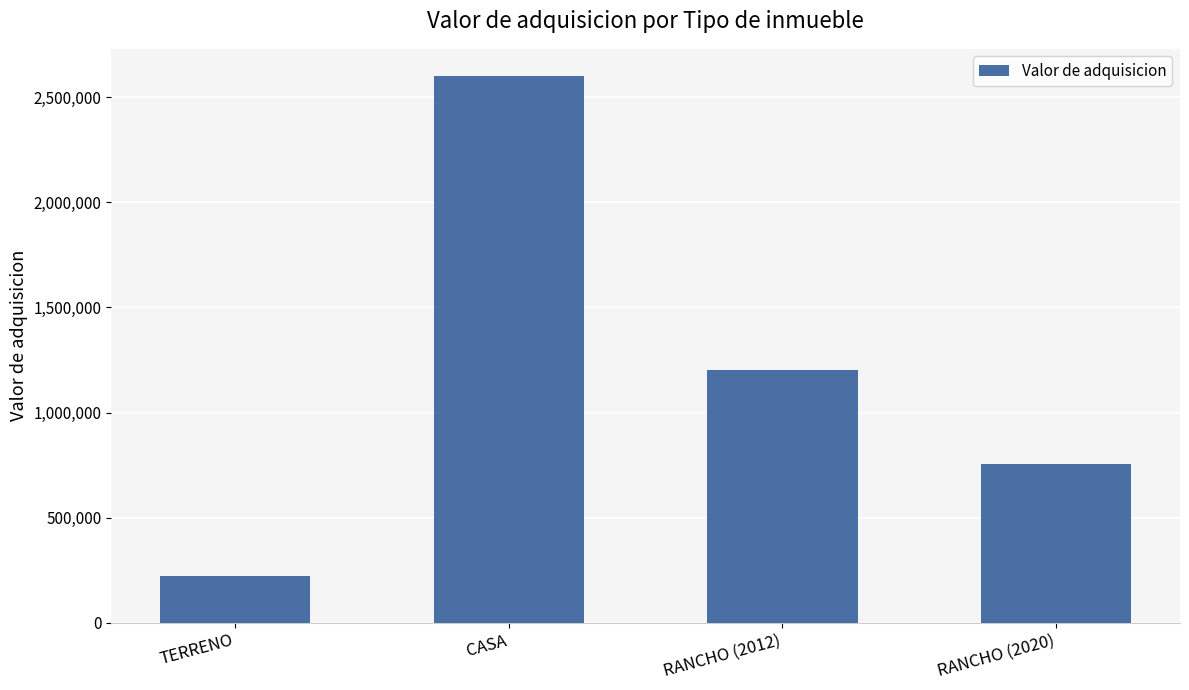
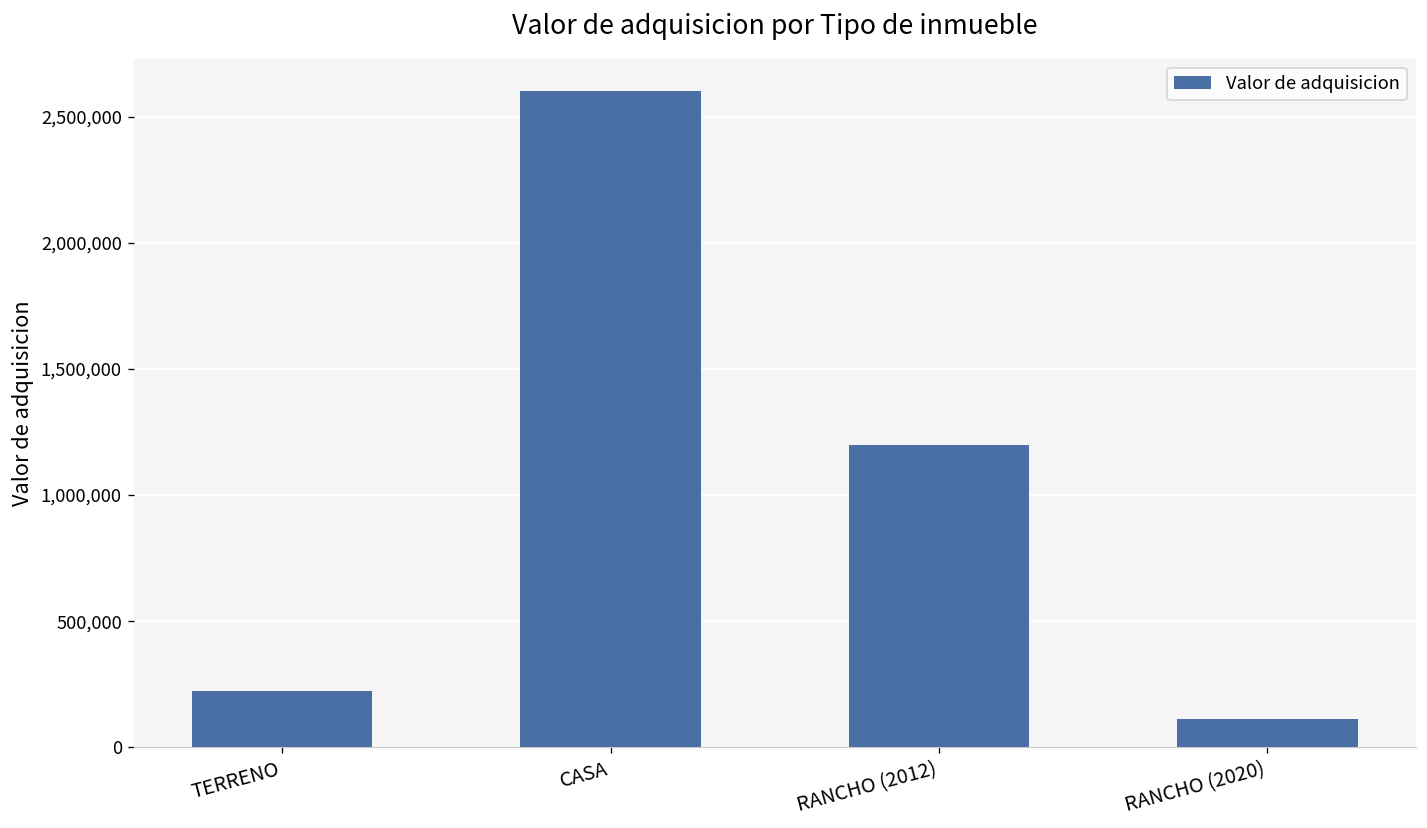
RANCHO (2020): 750,000 -> 110,000
